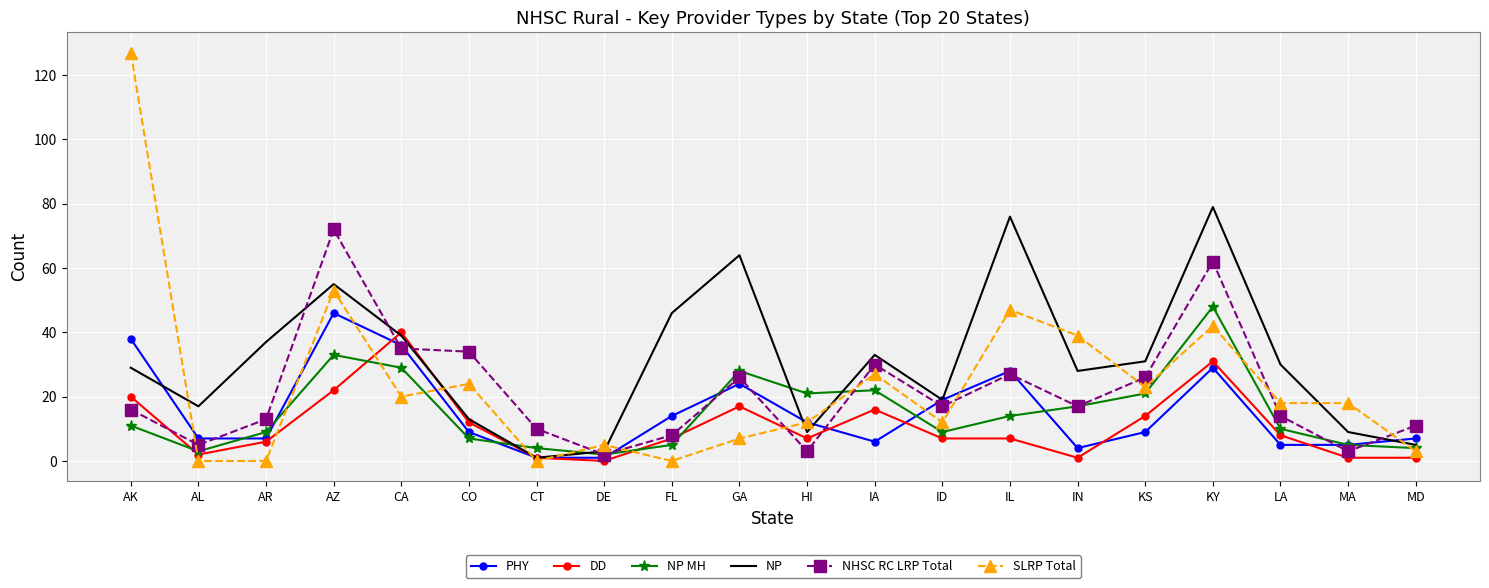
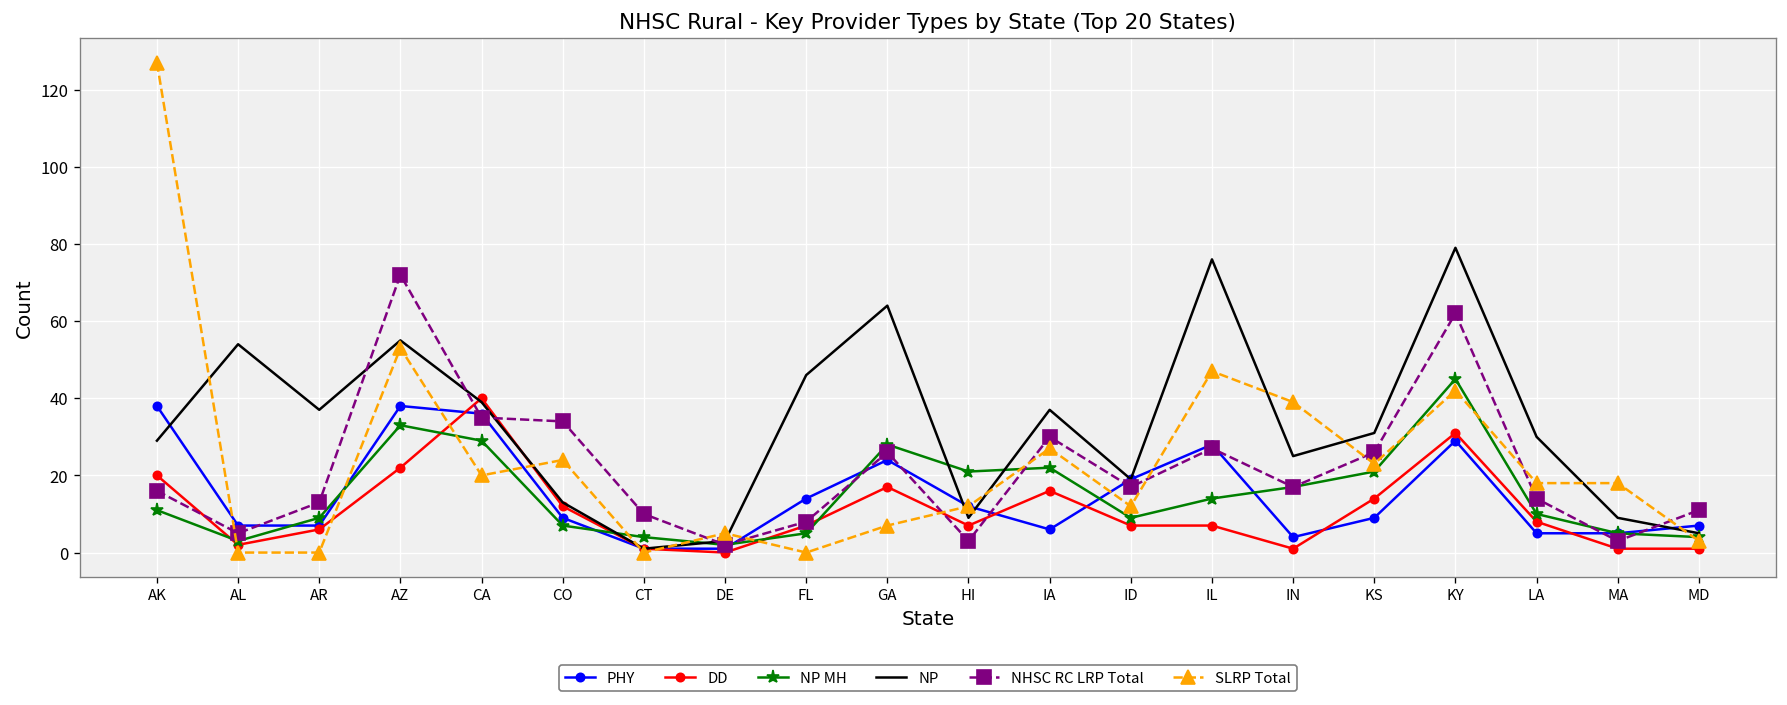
NP, AL: 17 -> 54
PHY, AZ: 46 -> 38
NP, IA: 33 -> 37
NP, IN: 28 -> 25
NP MH, KY: 48 -> 45
